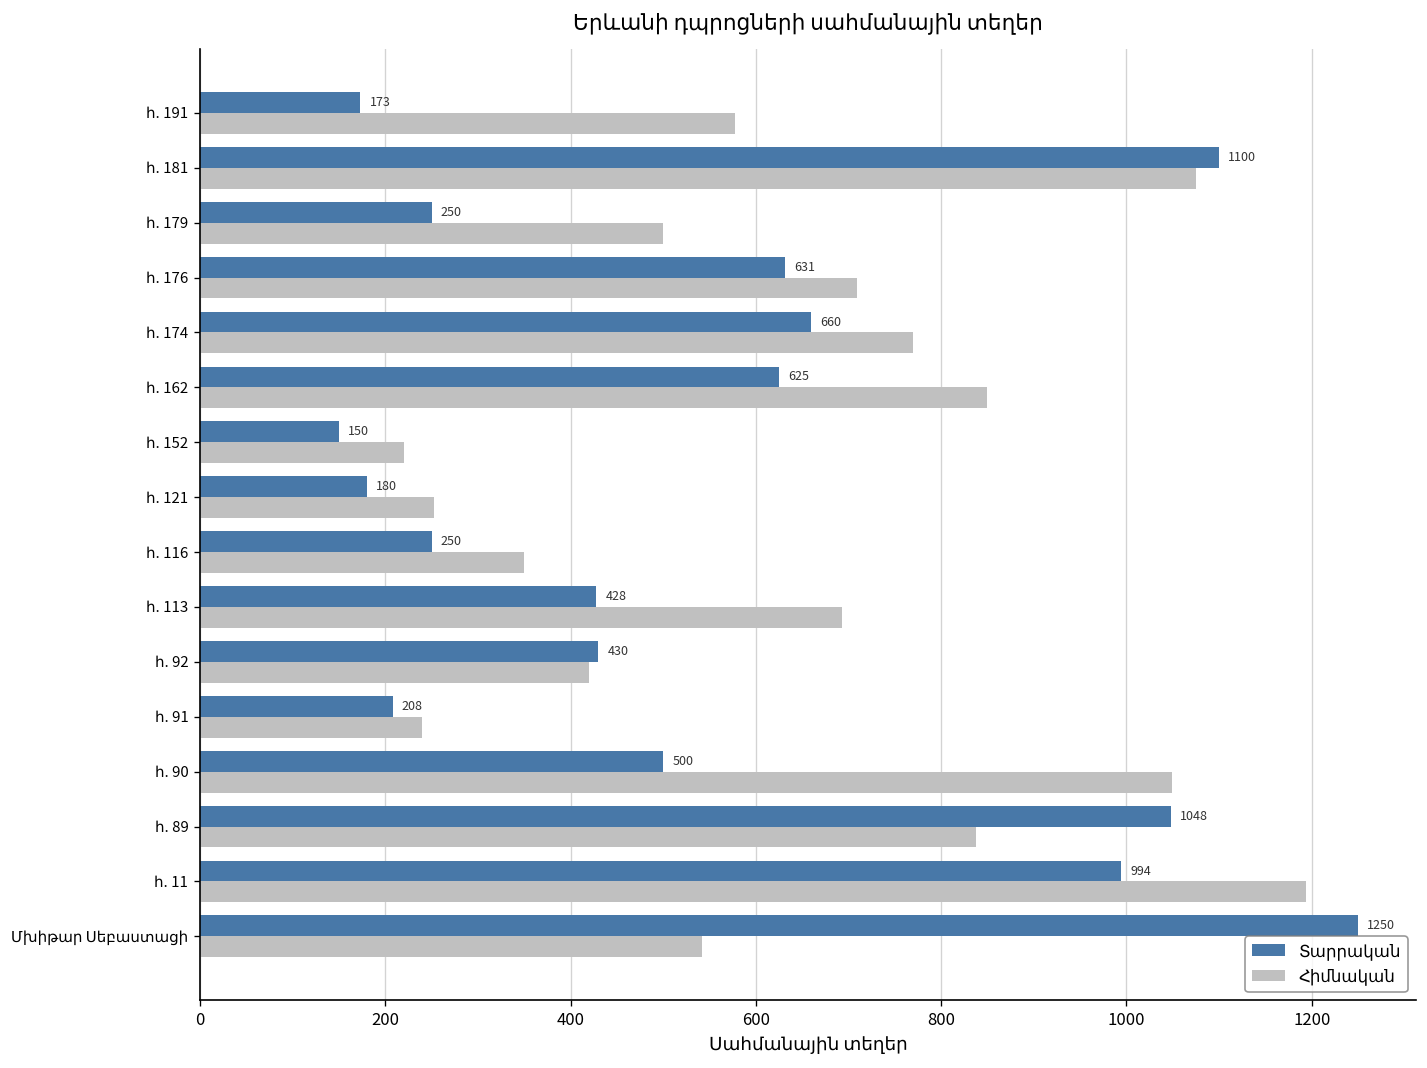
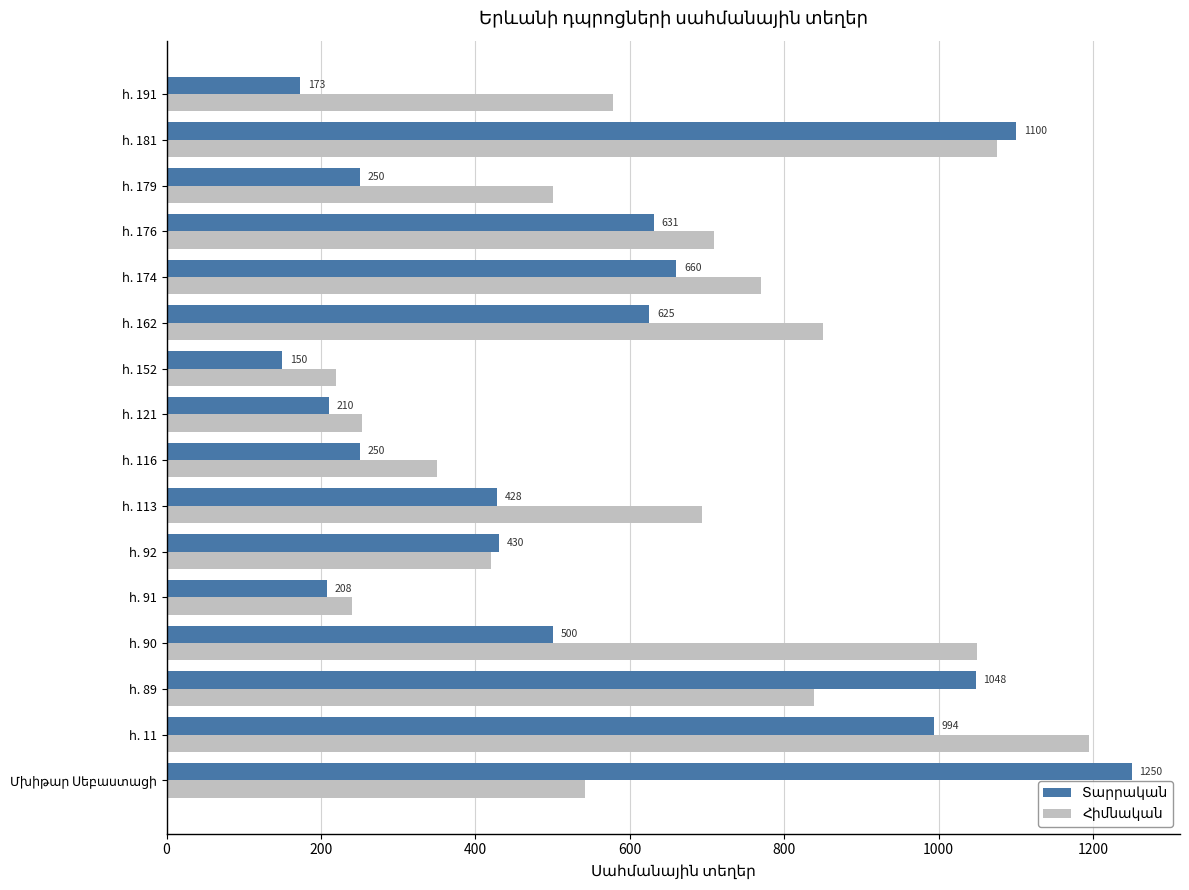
Տարրական, հ. 121: 180 -> 210
